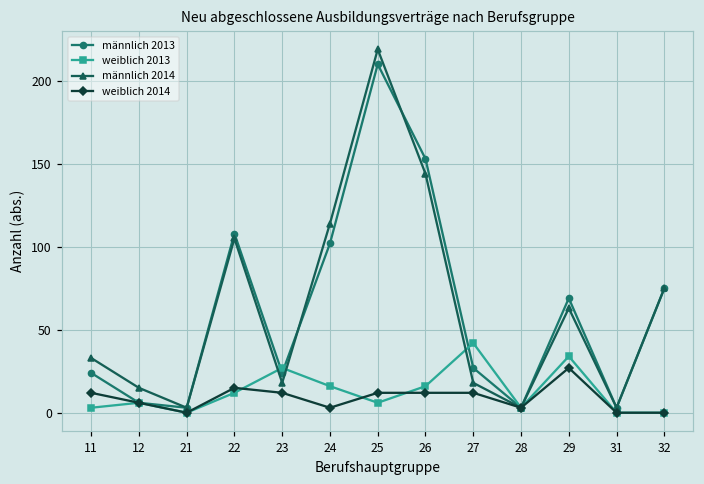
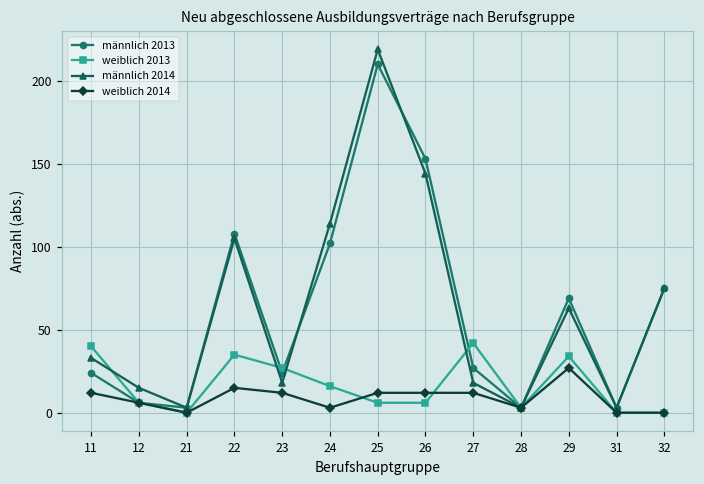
weiblich 2013, 11: 3 -> 40
weiblich 2013, 22: 12 -> 35
weiblich 2013, 26: 16 -> 6
